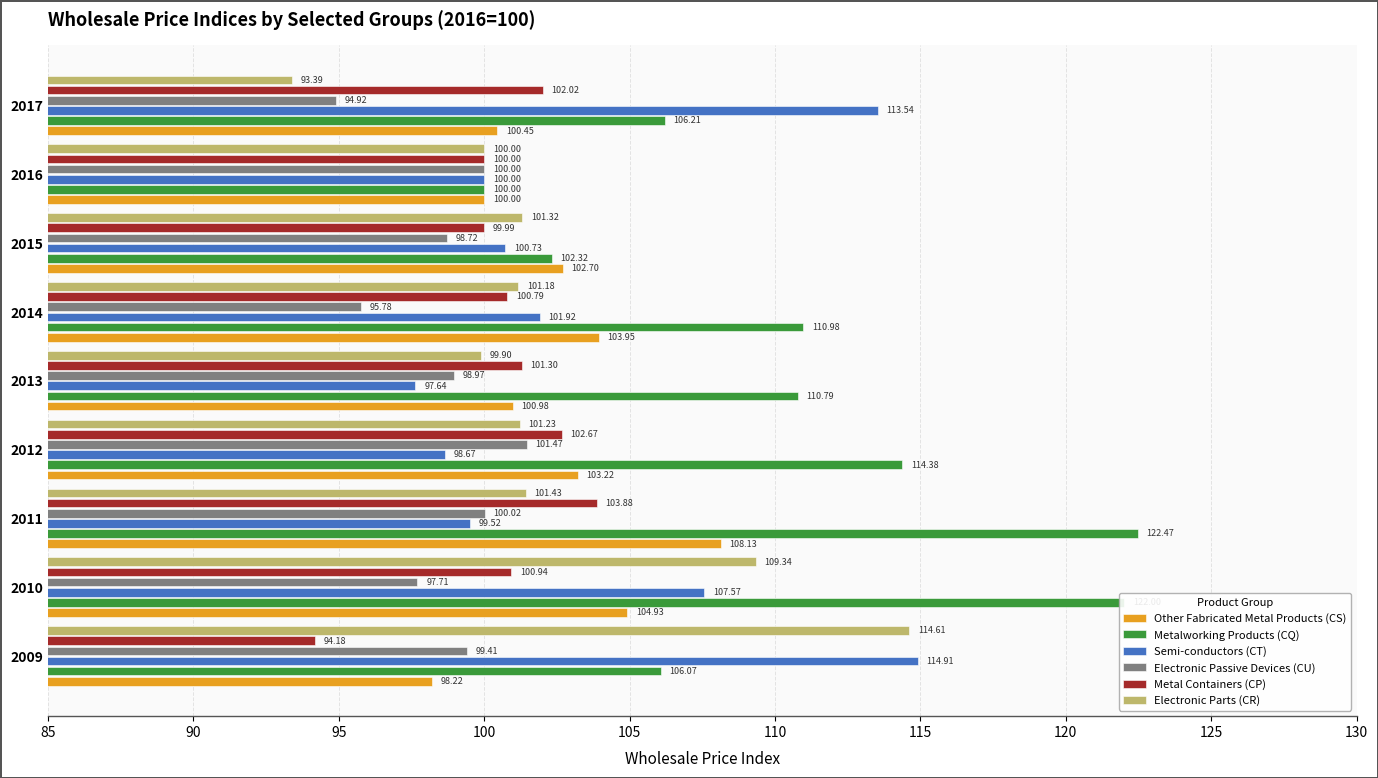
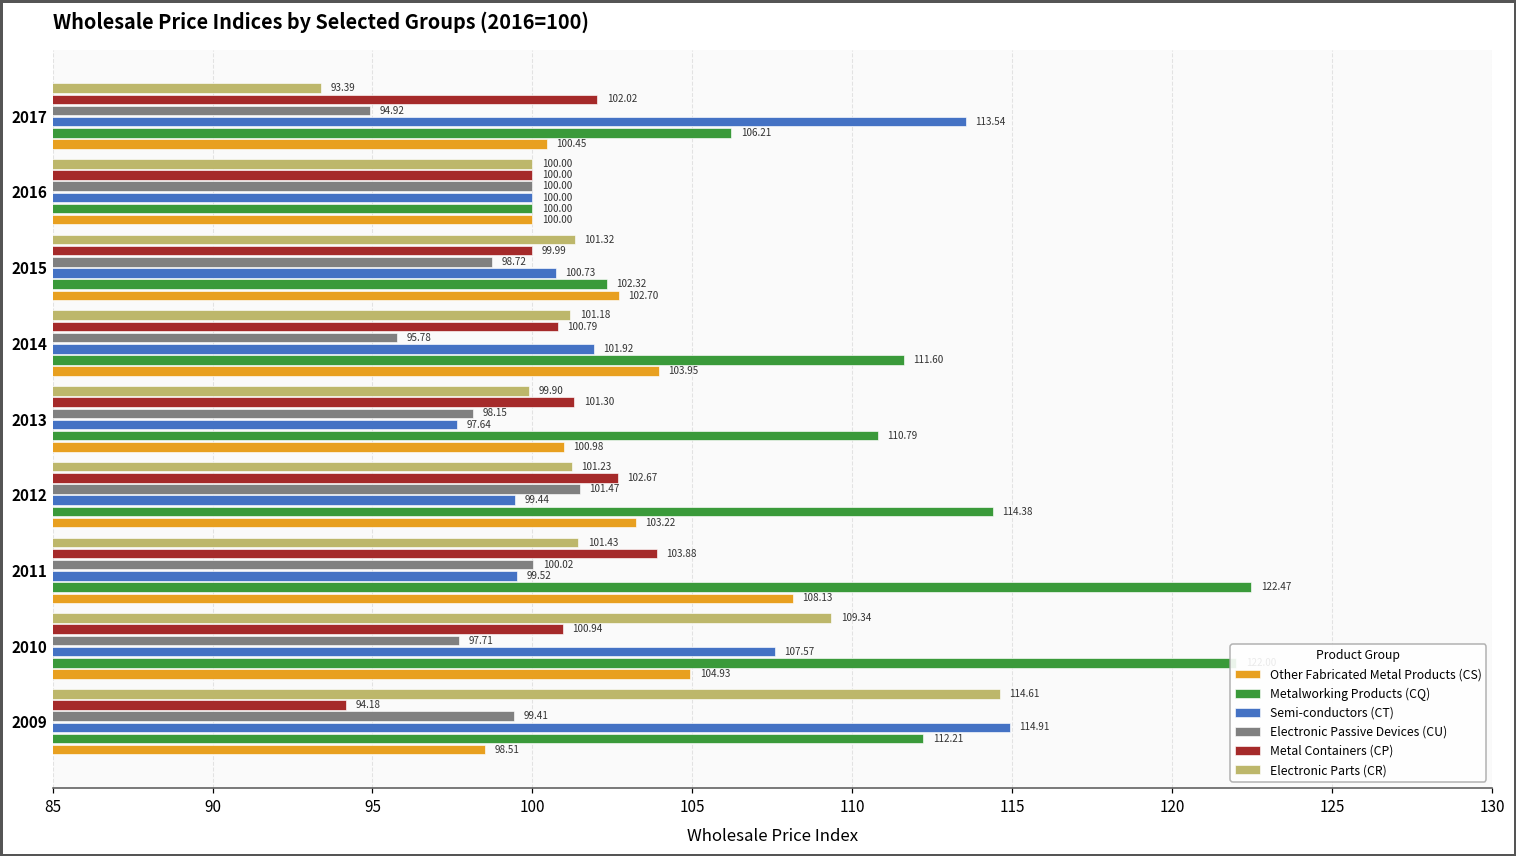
Metalworking Products (CQ), 2014: 110.98 -> 111.60
Electronic Passive Devices (CU), 2013: 98.97 -> 98.15
Semi-conductors (CT), 2012: 98.67 -> 99.44
Metalworking Products (CQ), 2009: 106.07 -> 112.21
Other Fabricated Metal Products (CS), 2009: 98.22 -> 98.51
